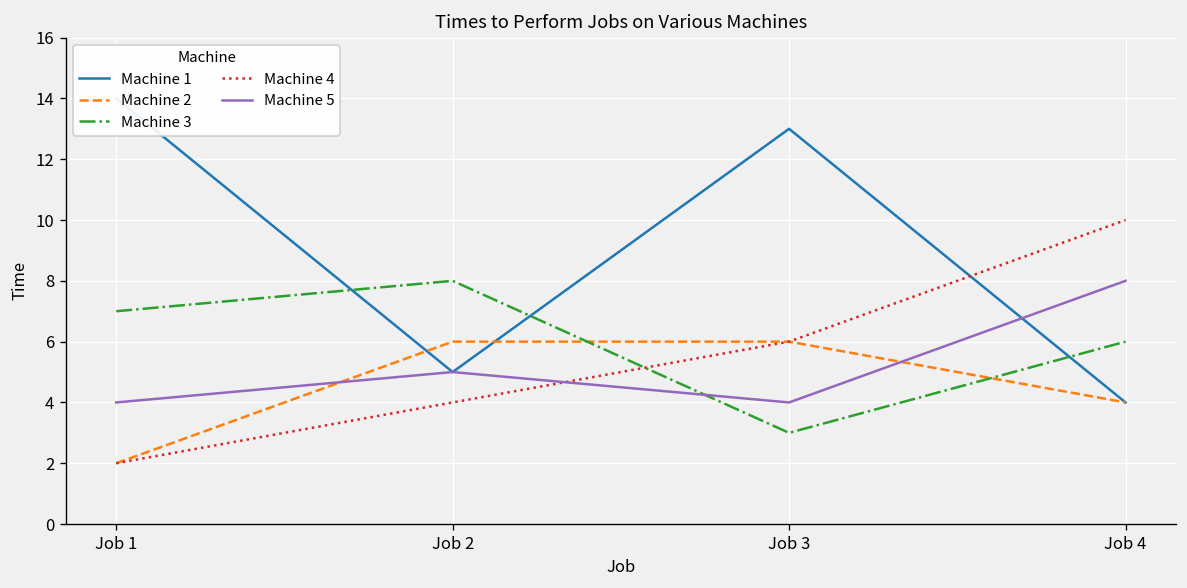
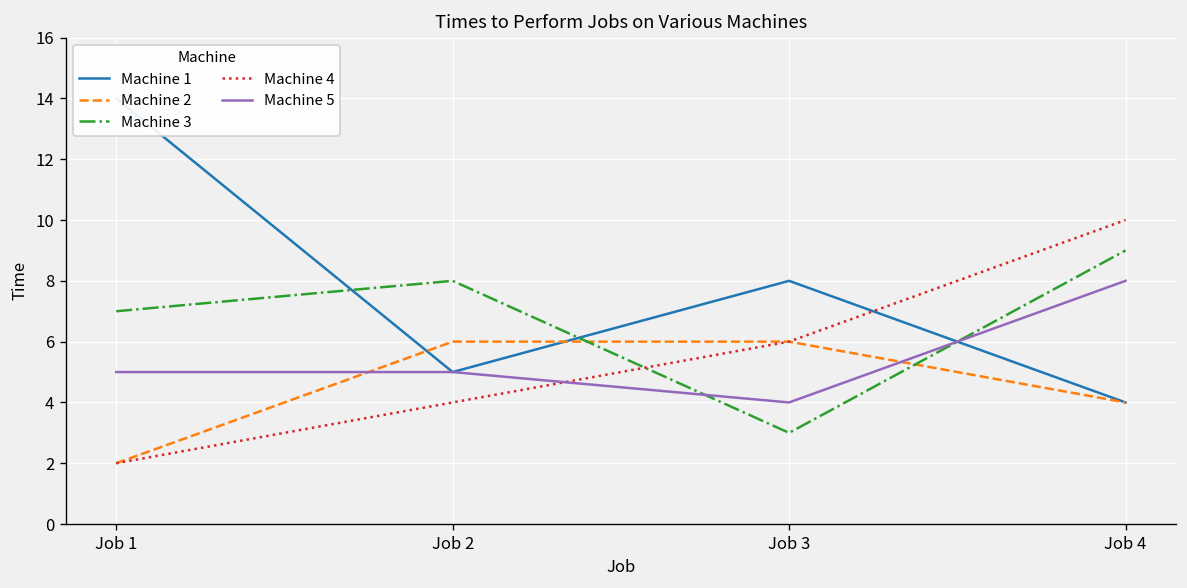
Machine 5, Job 1: 4 -> 5
Machine 1, Job 3: 13 -> 8
Machine 3, Job 4: 6 -> 9
